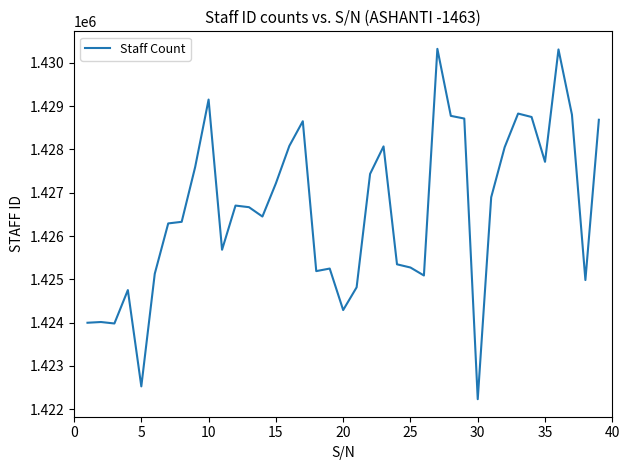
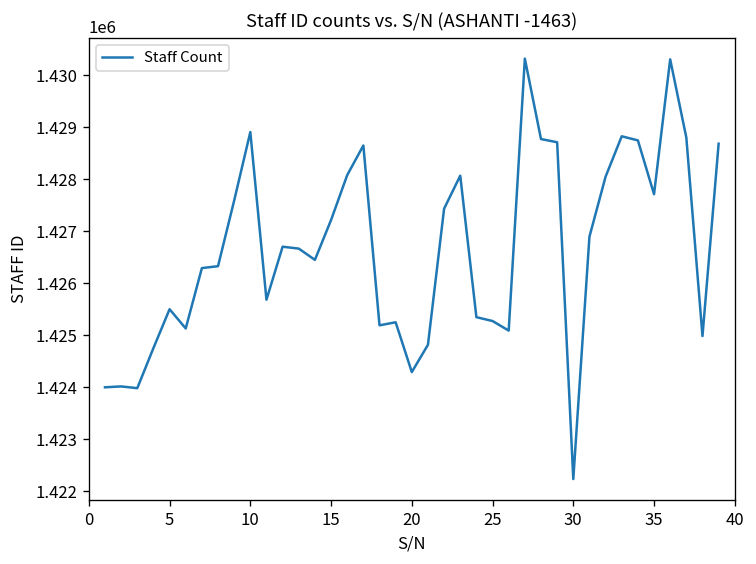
5: 1422500 -> 1425500
10: 1429200 -> 1428900
